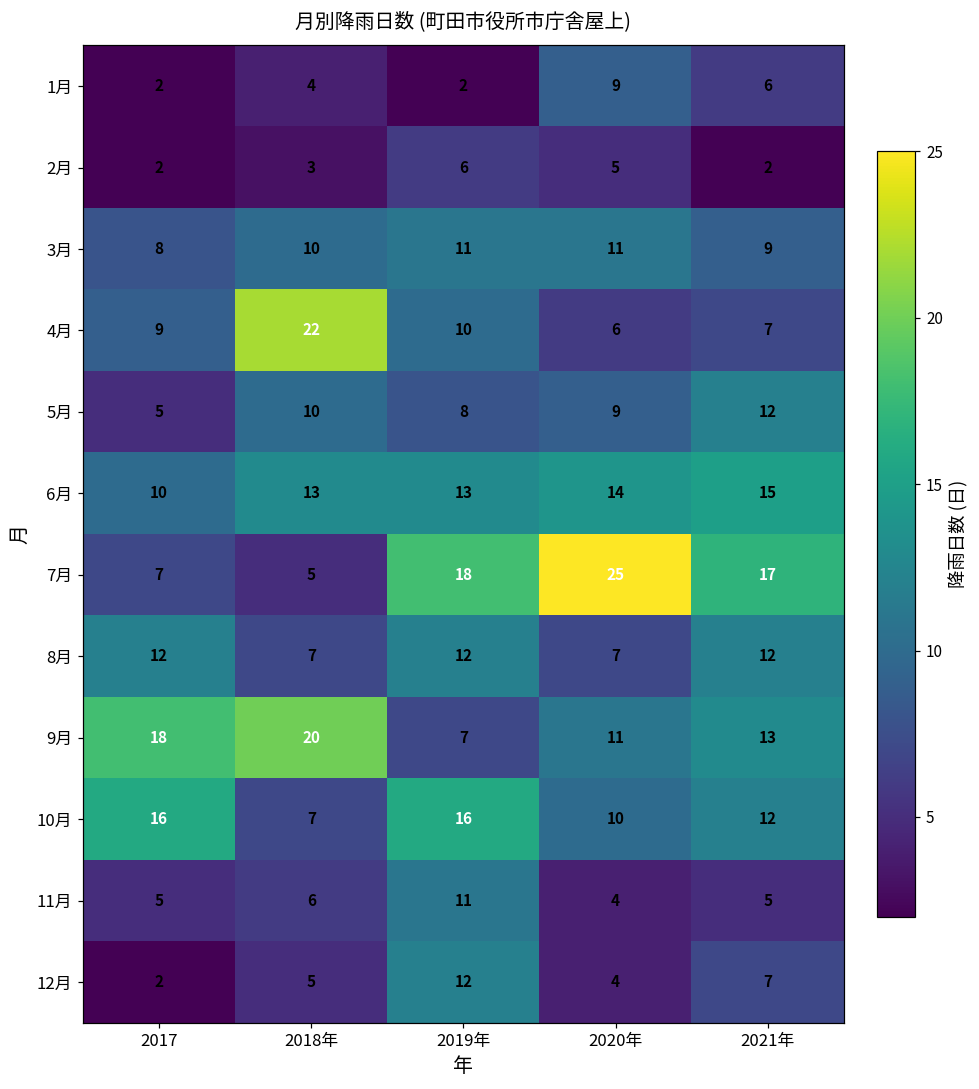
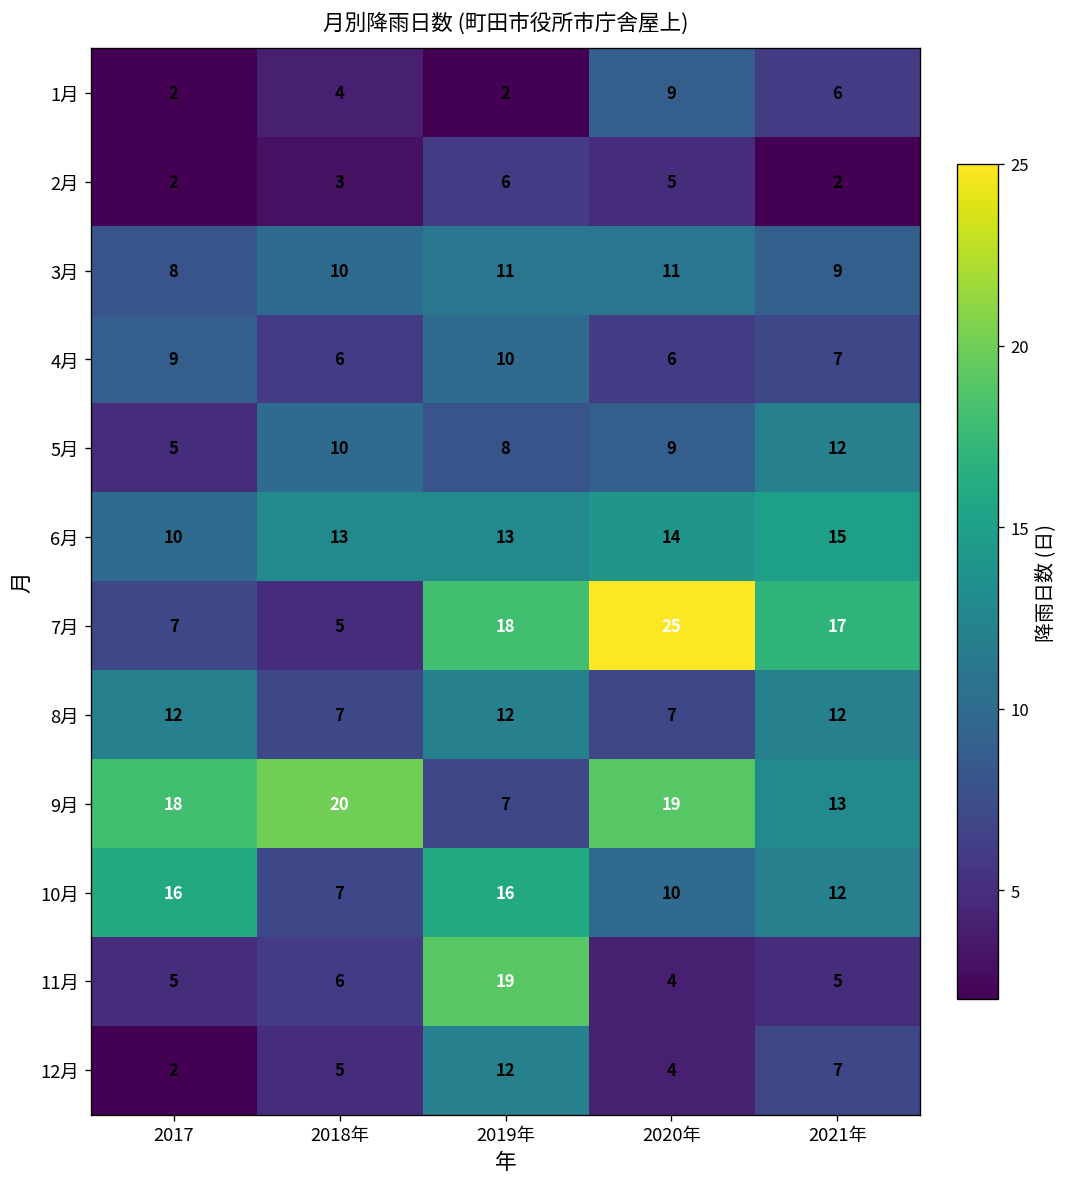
4月, 2018年: 22 -> 6
9月, 2020年: 11 -> 19
11月, 2019年: 11 -> 19
